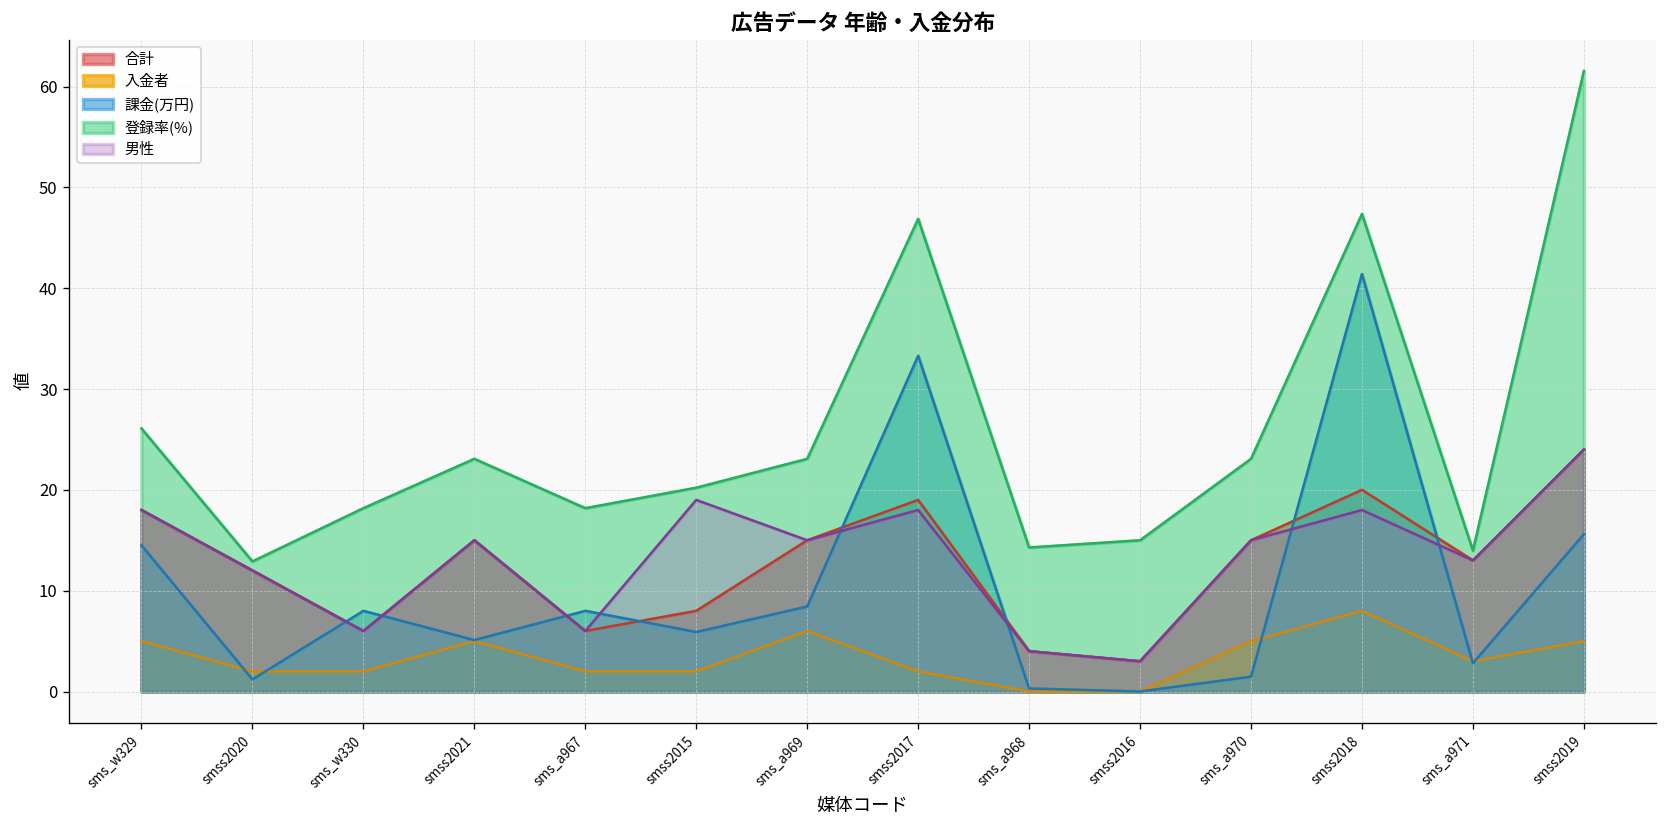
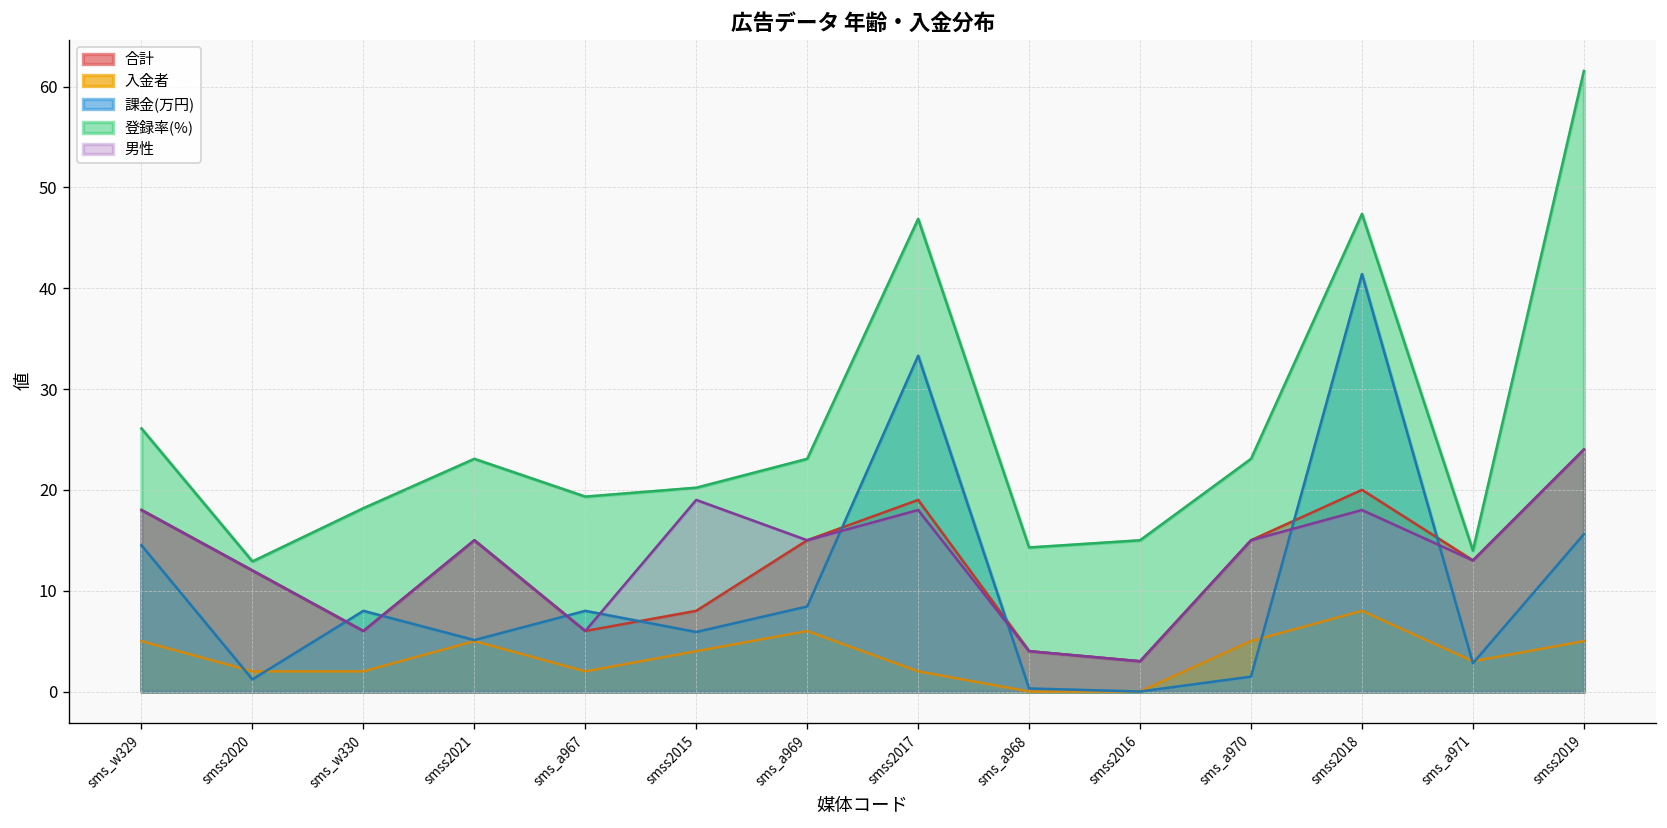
登録率(%), sms_a967: 18 -> 19
入金者, smss2015: 2 -> 4
